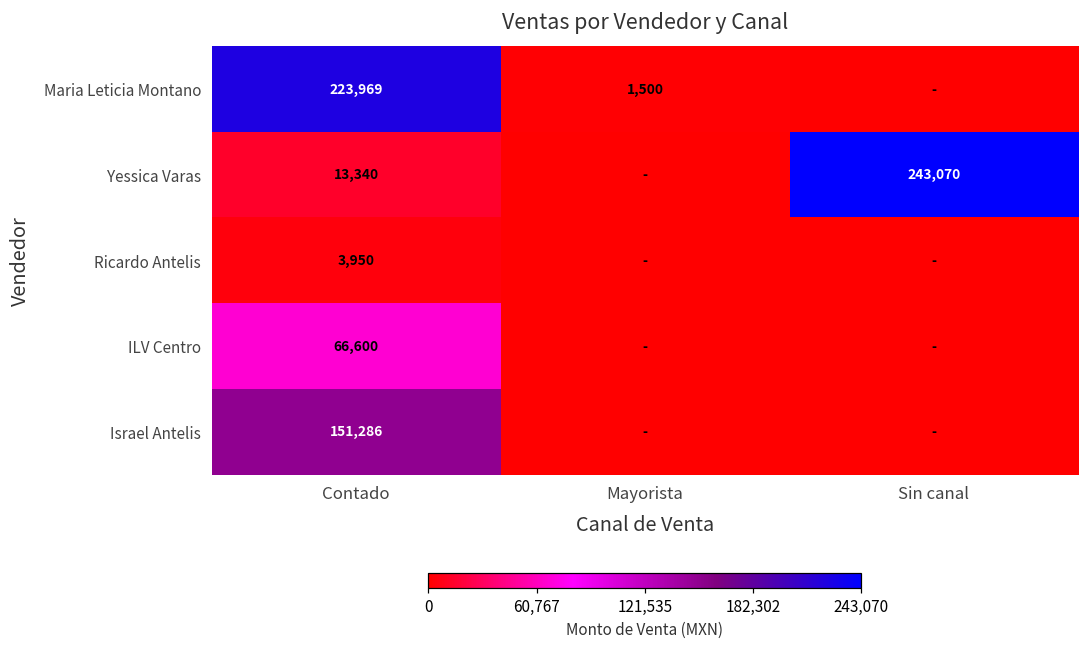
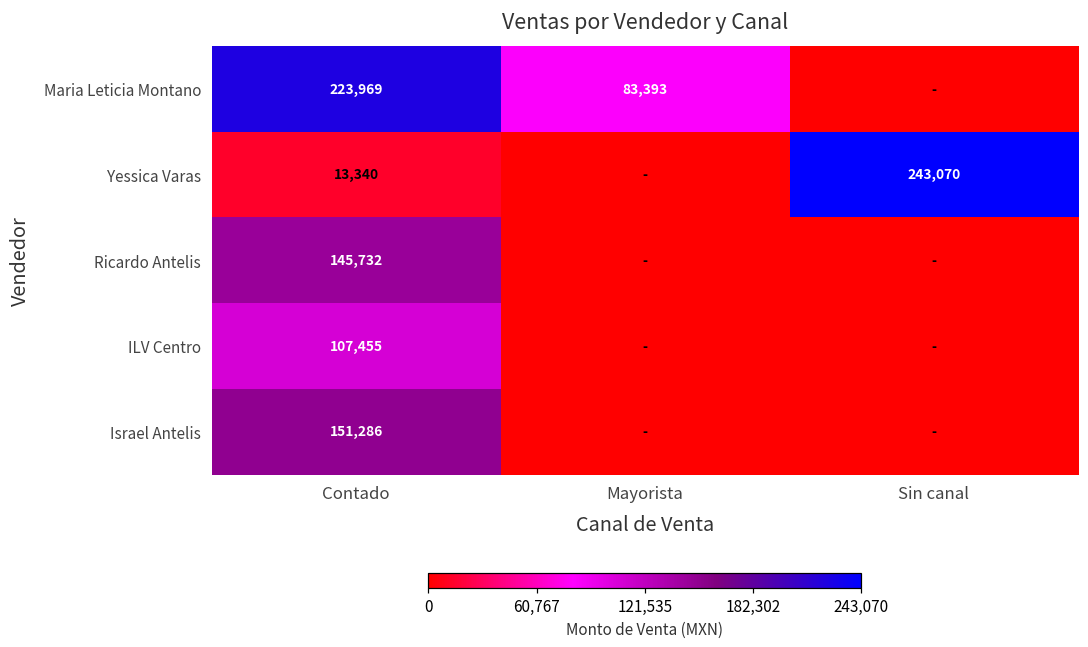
Maria Leticia Montano, Mayorista: 1,500 -> 83,393
Ricardo Antelis, Contado: 3,950 -> 145,732
ILV Centro, Contado: 66,600 -> 107,455
